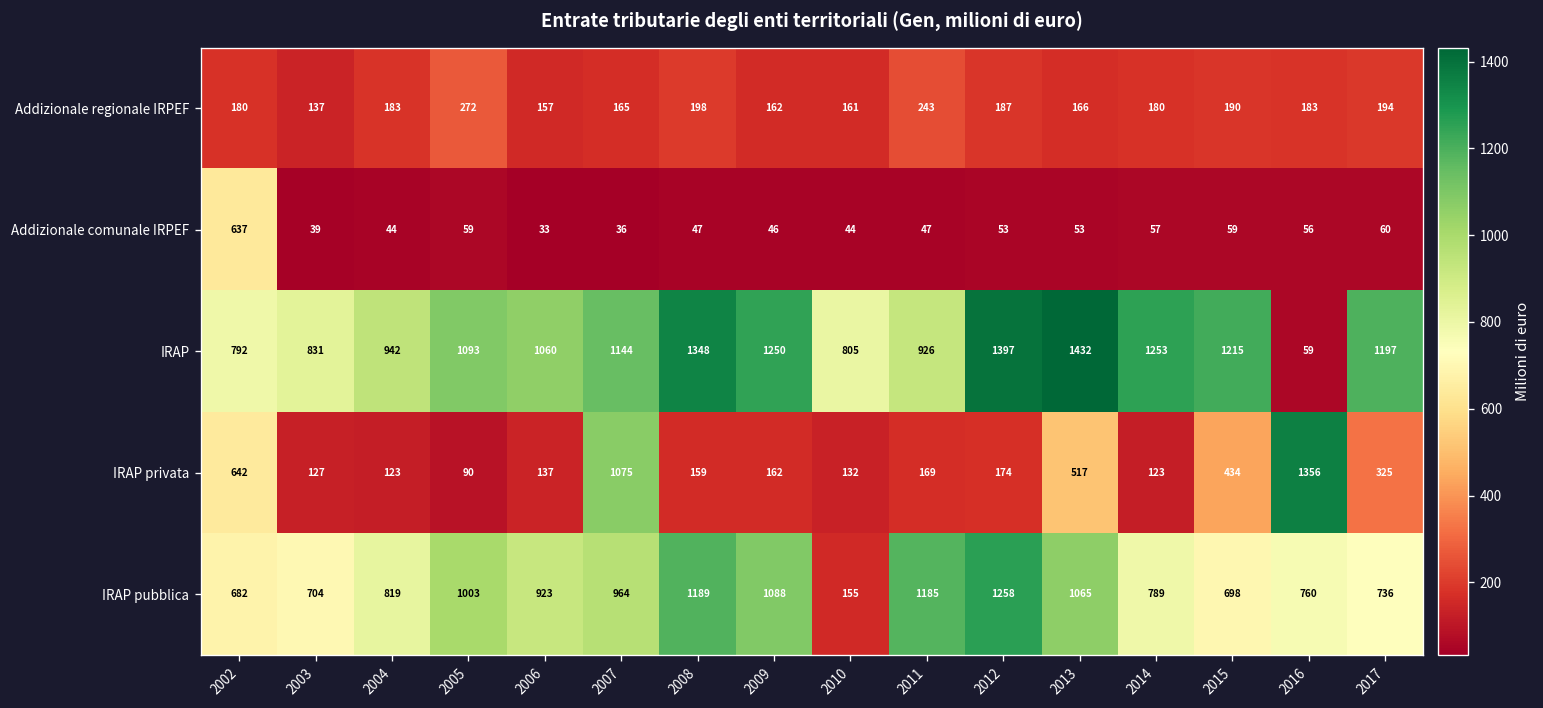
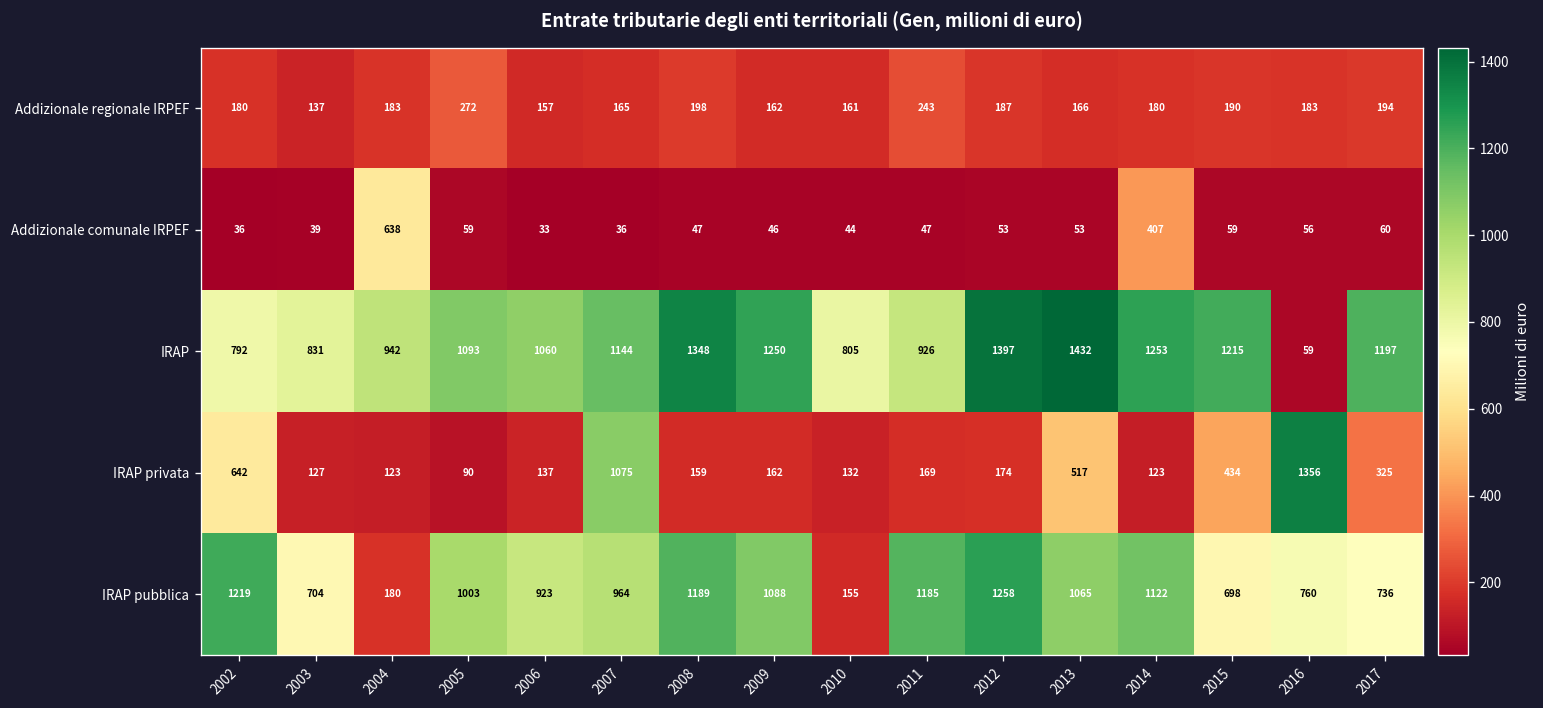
Addizionale comunale IRPEF, 2002: 637 -> 36
Addizionale comunale IRPEF, 2004: 44 -> 638
Addizionale comunale IRPEF, 2014: 57 -> 407
IRAP pubblica, 2002: 682 -> 1219
IRAP pubblica, 2004: 819 -> 180
IRAP pubblica, 2014: 789 -> 1122
